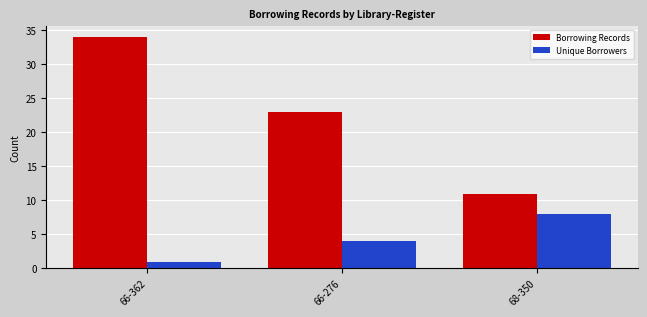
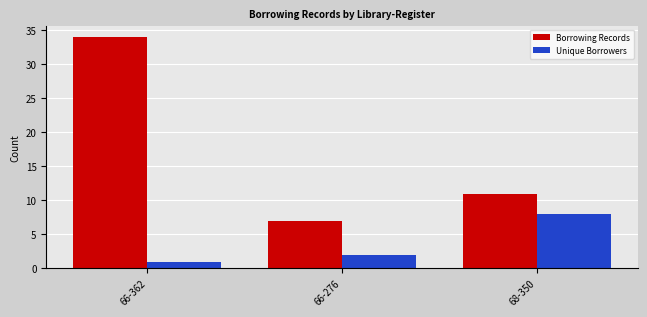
Borrowing Records, 66-276: 23 -> 7
Unique Borrowers, 66-276: 4 -> 2
